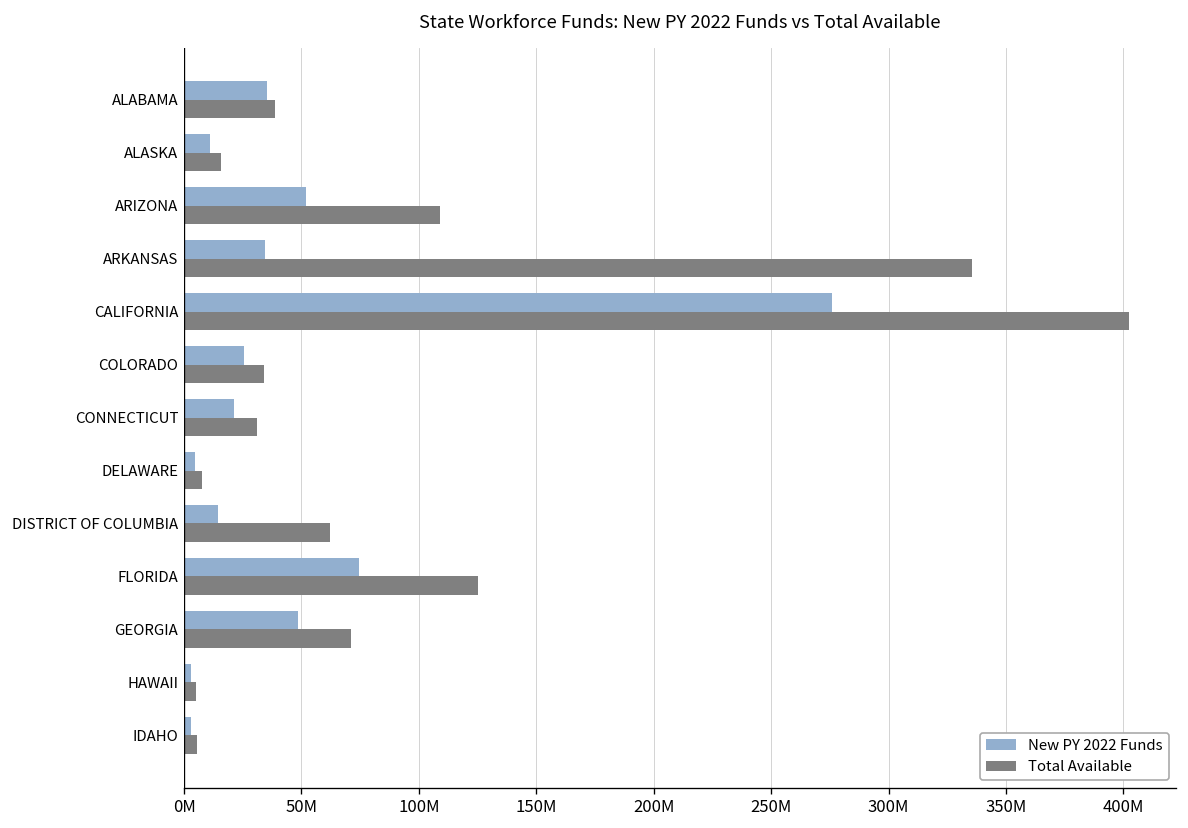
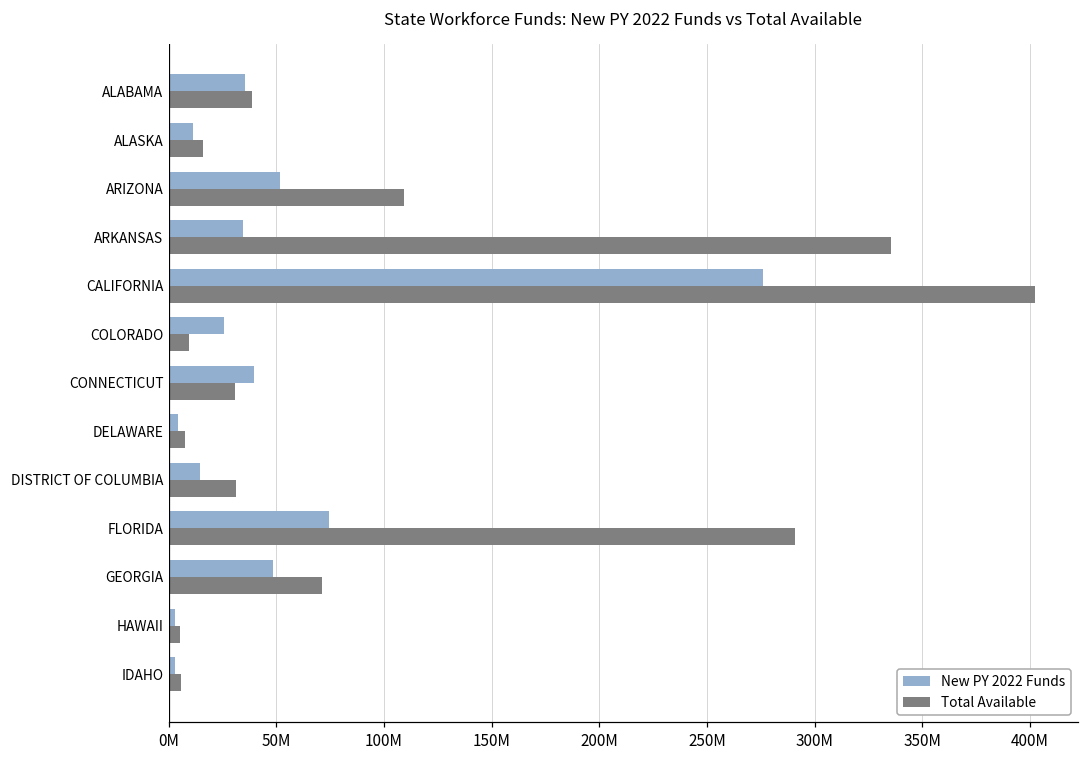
Total Available, COLORADO: 34000000 -> 10000000
New PY 2022 Funds, CONNECTICUT: 21000000 -> 40000000
Total Available, DISTRICT OF COLUMBIA: 62000000 -> 31000000
Total Available, FLORIDA: 125000000 -> 291000000
